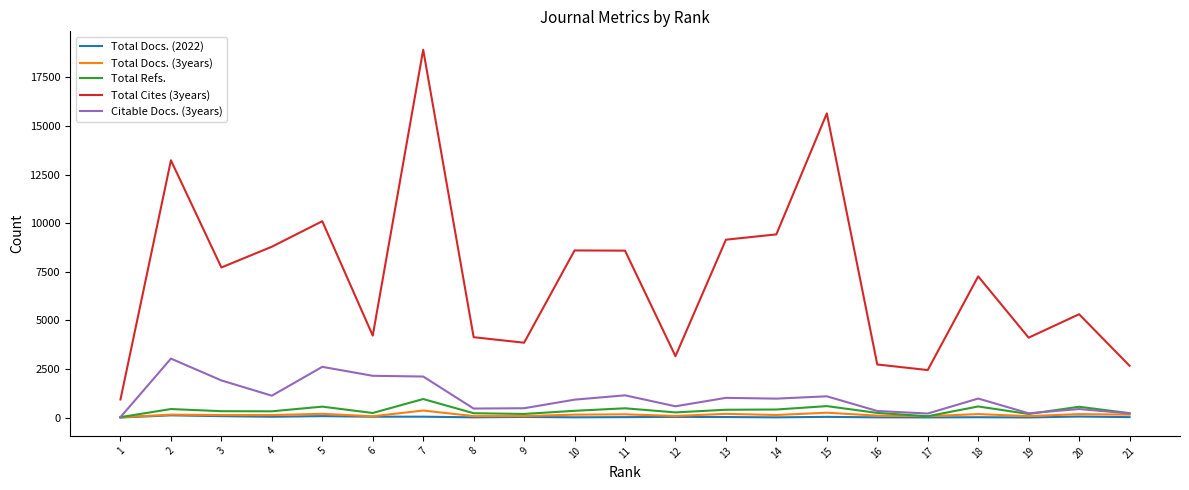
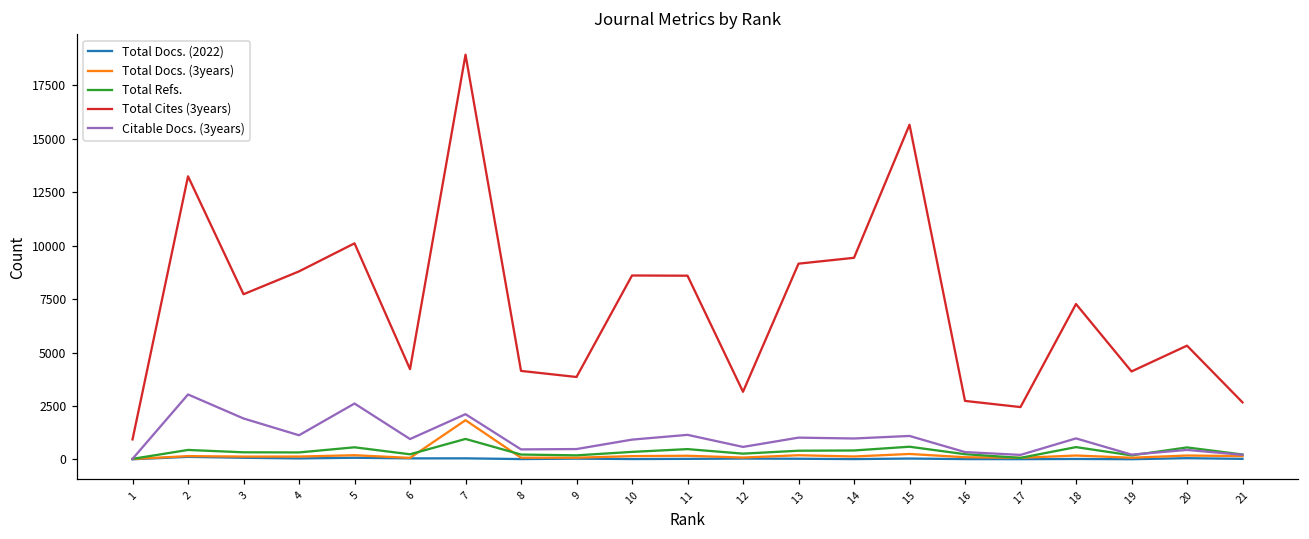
Citable Docs. (3years), 6: 2200 -> 1000
Total Docs. (3years), 7: 400 -> 1800
